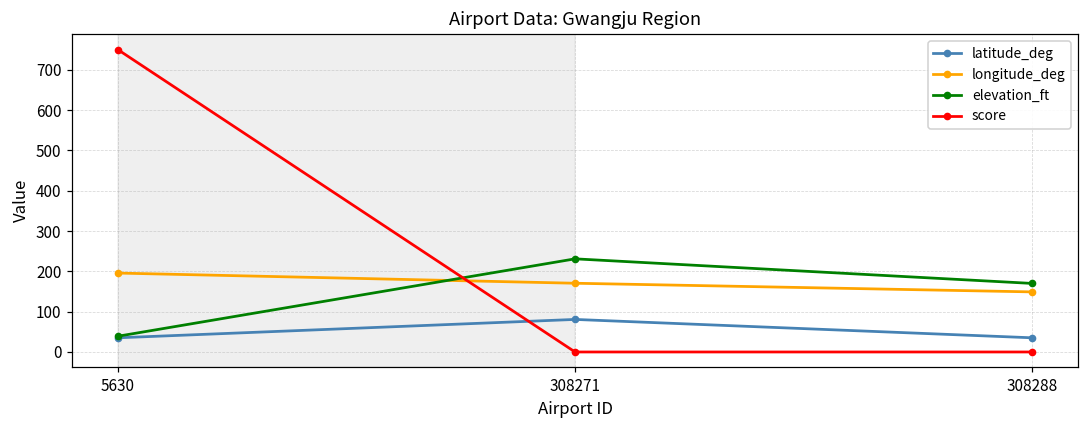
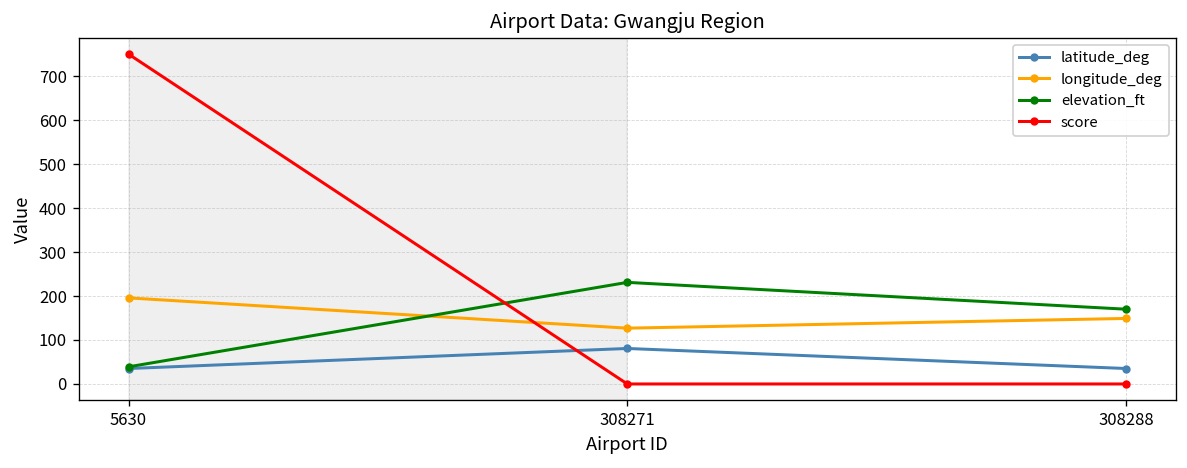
longitude_deg, 308271: 170 -> 130
